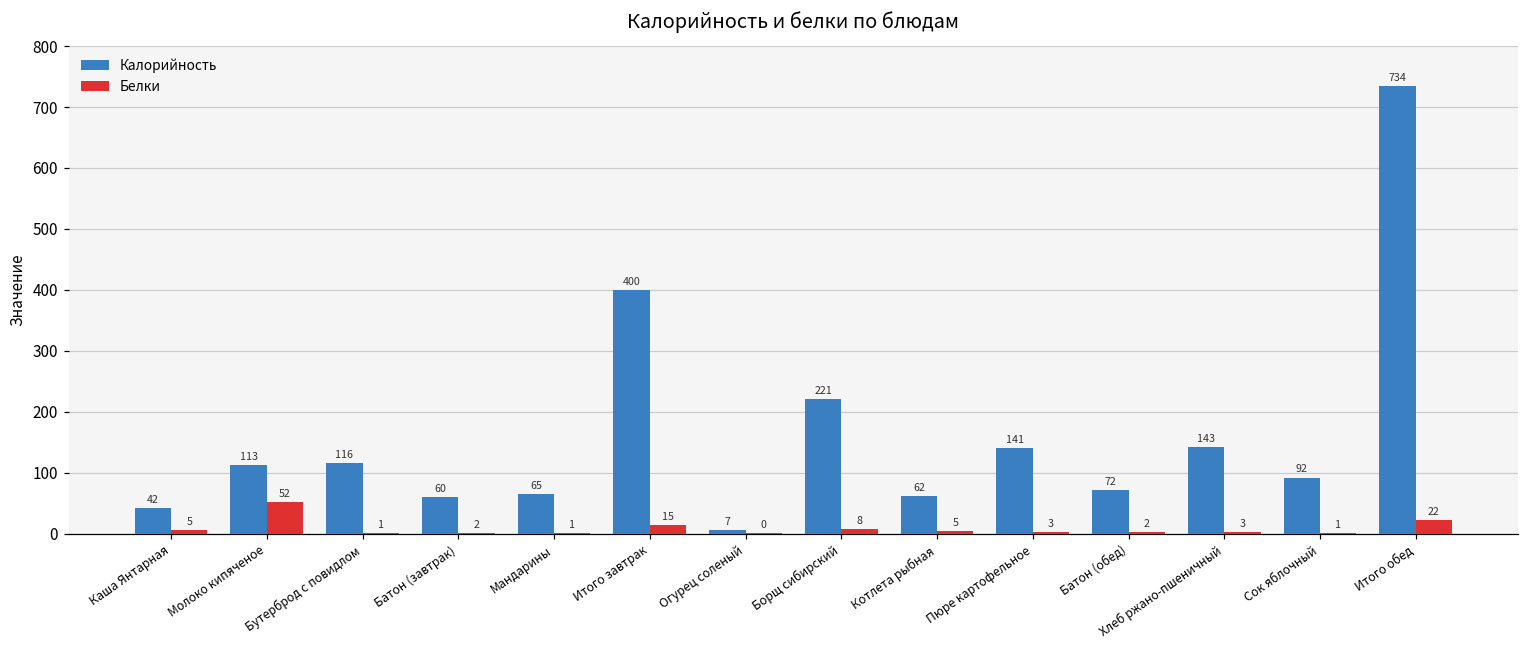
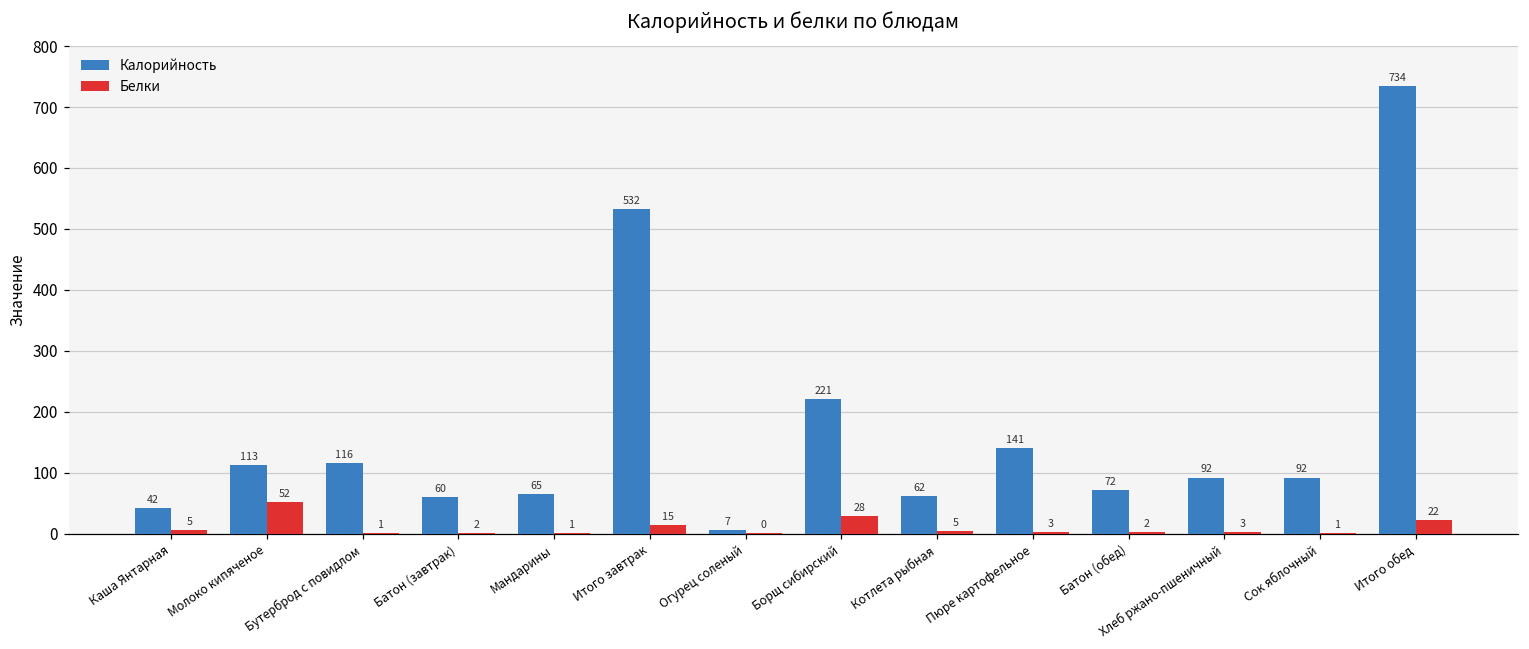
Калорийность, Итого завтрак: 400 -> 532
Белки, Борщ сибирский: 8 -> 28
Калорийность, Хлеб ржано-пшеничный: 143 -> 92
